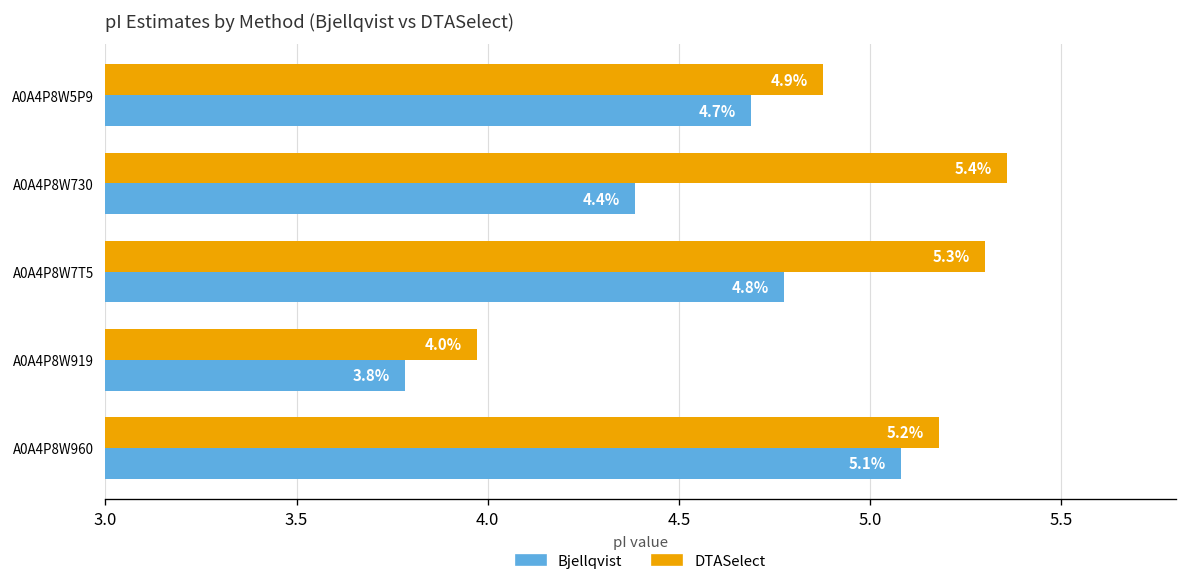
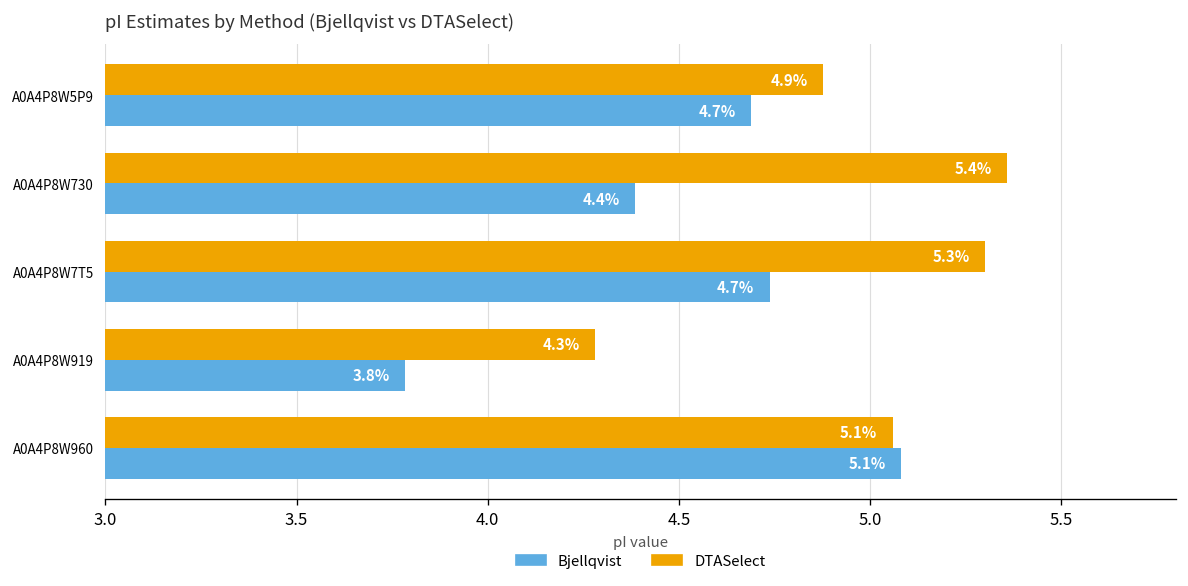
Bjellqvist, A0A4P8W7T5: 4.8% -> 4.7%
DTASelect, A0A4P8W919: 4.0% -> 4.3%
DTASelect, A0A4P8W960: 5.2% -> 5.1%
